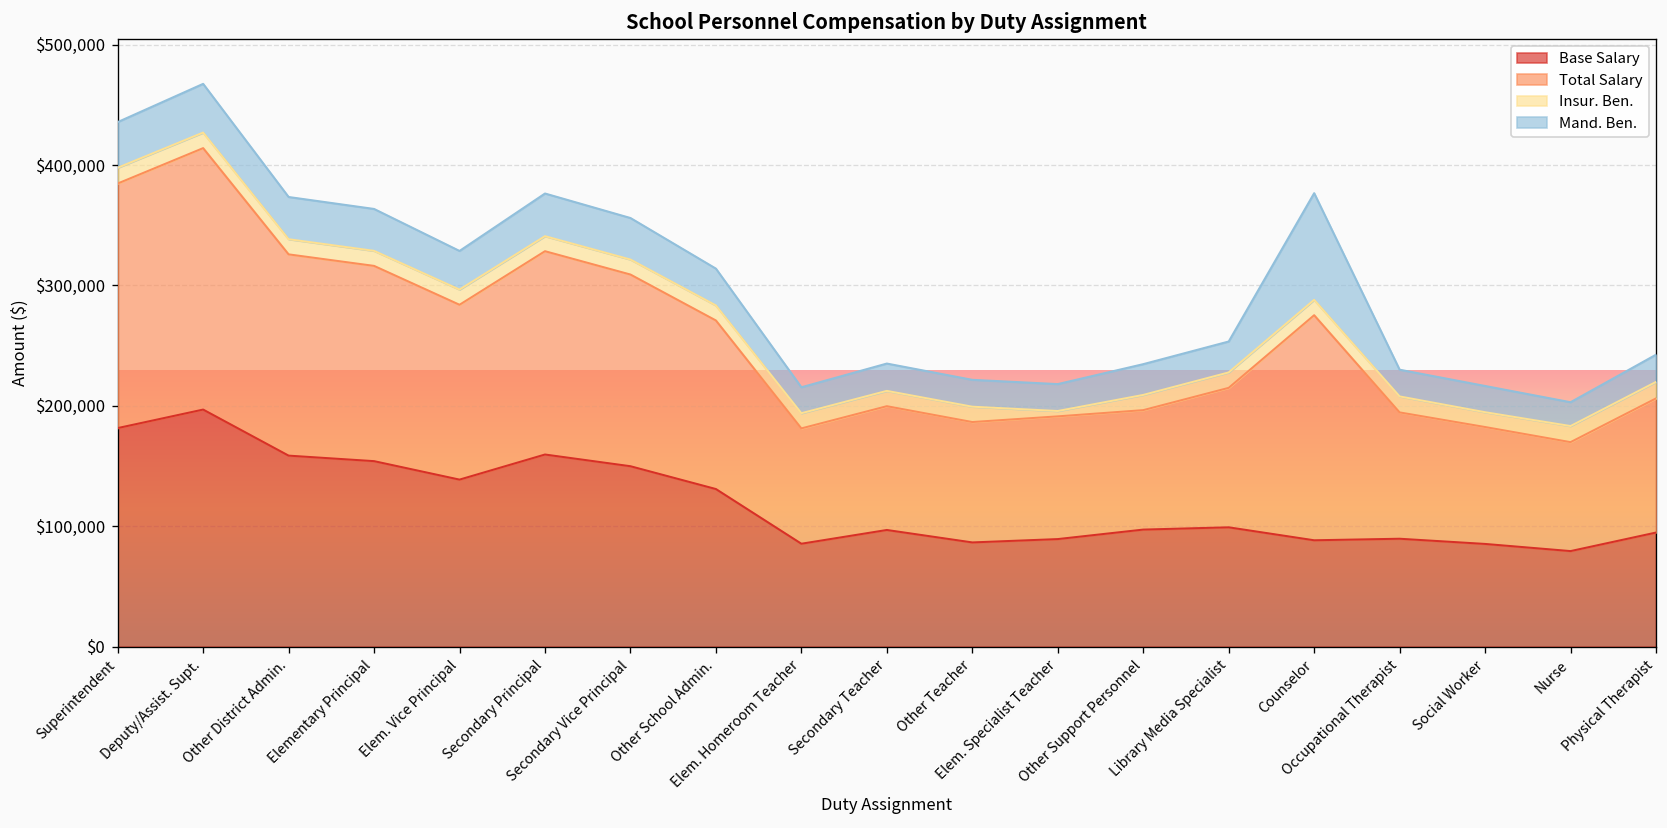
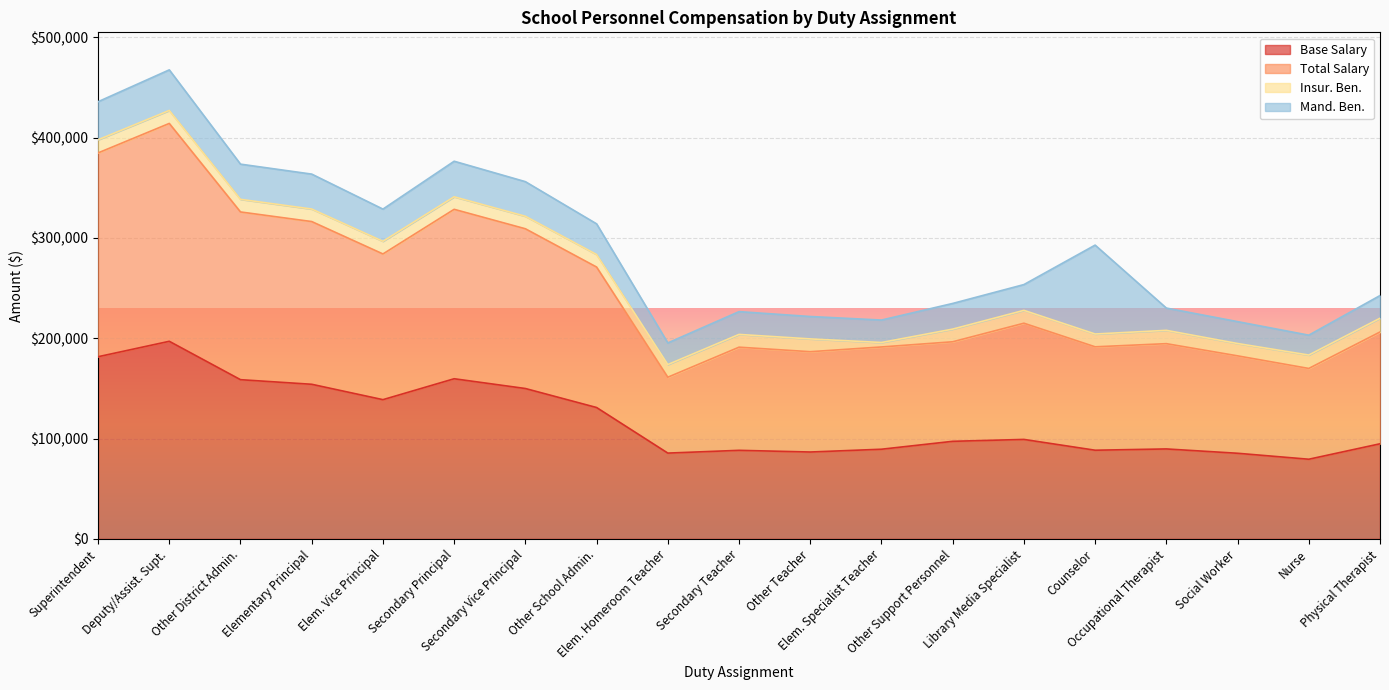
Total Salary, Elem. Homeroom Teacher: $96,000 -> $76,000
Base Salary, Secondary Teacher: $97,000 -> $88,000
Total Salary, Counselor: $187,000 -> $103,000
